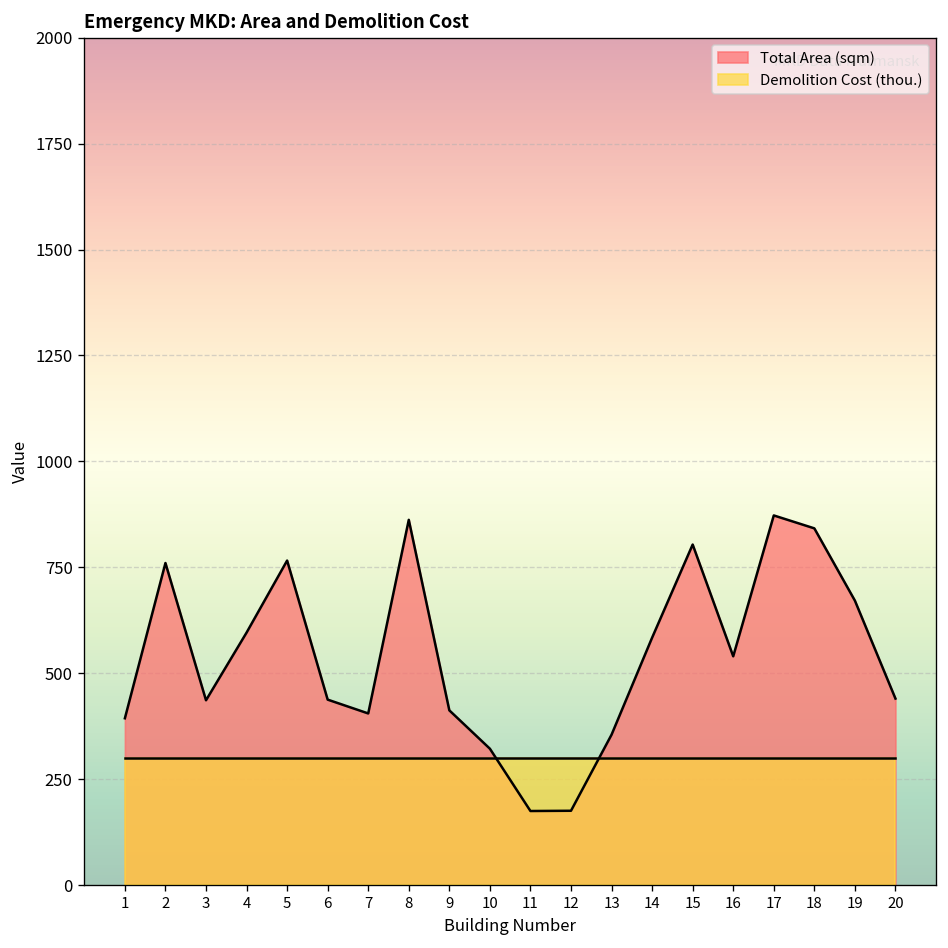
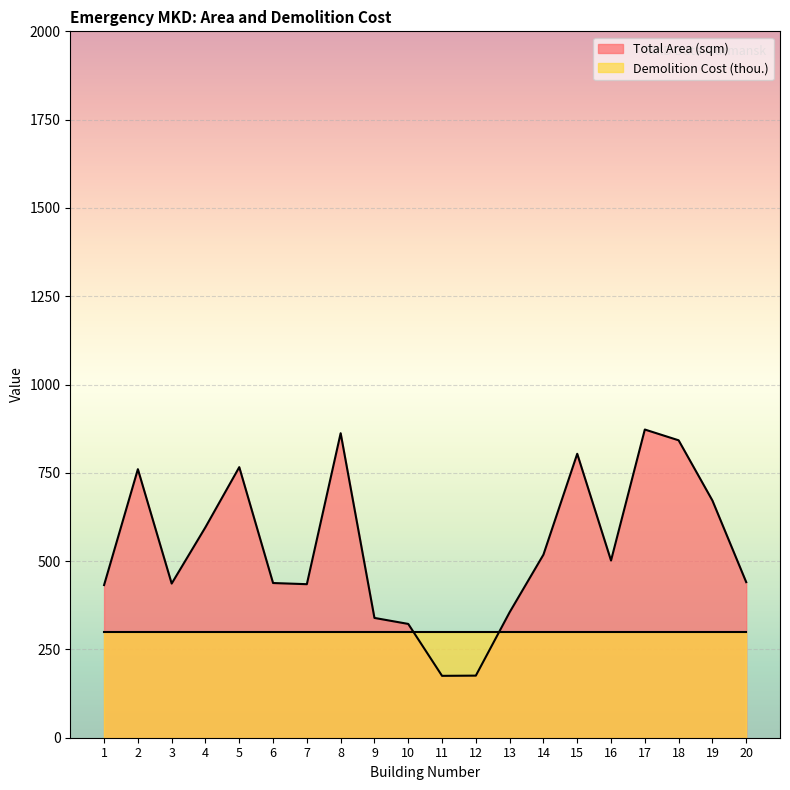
Total Area (sqm), 1: 390 -> 430
Total Area (sqm), 7: 410 -> 430
Total Area (sqm), 9: 410 -> 340
Total Area (sqm), 14: 580 -> 520
Total Area (sqm), 16: 540 -> 500
